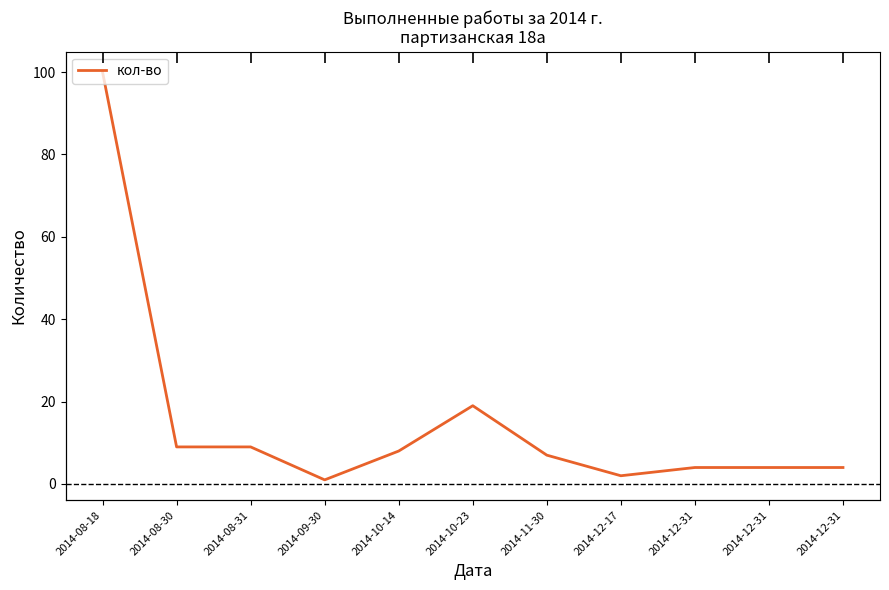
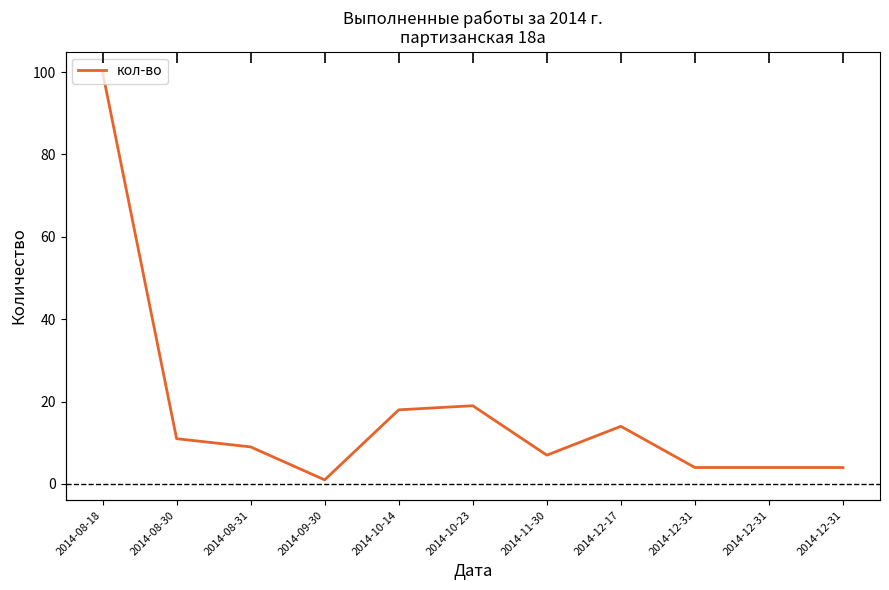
2014-08-30: 9 -> 11
2014-10-14: 8 -> 18
2014-12-17: 2 -> 14
